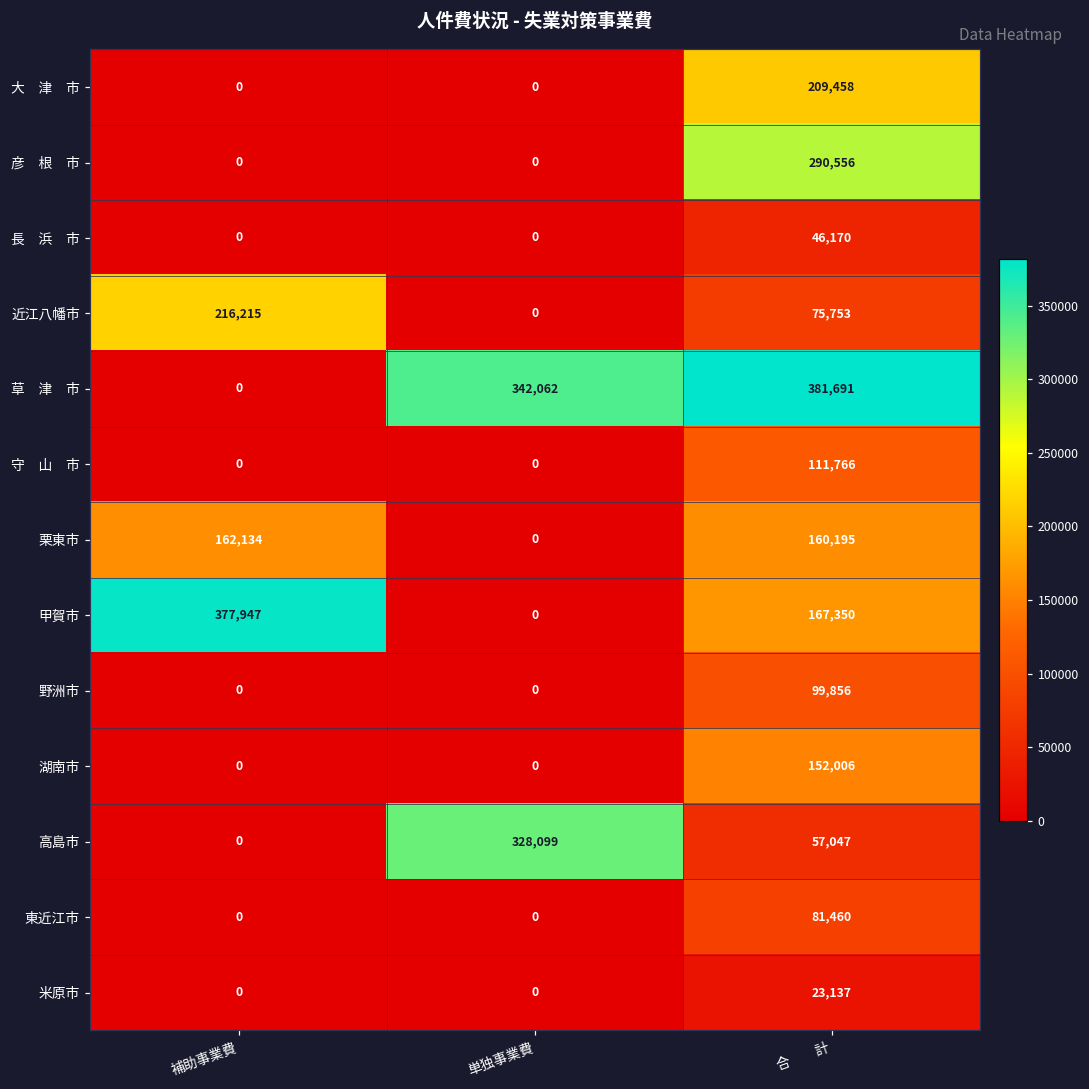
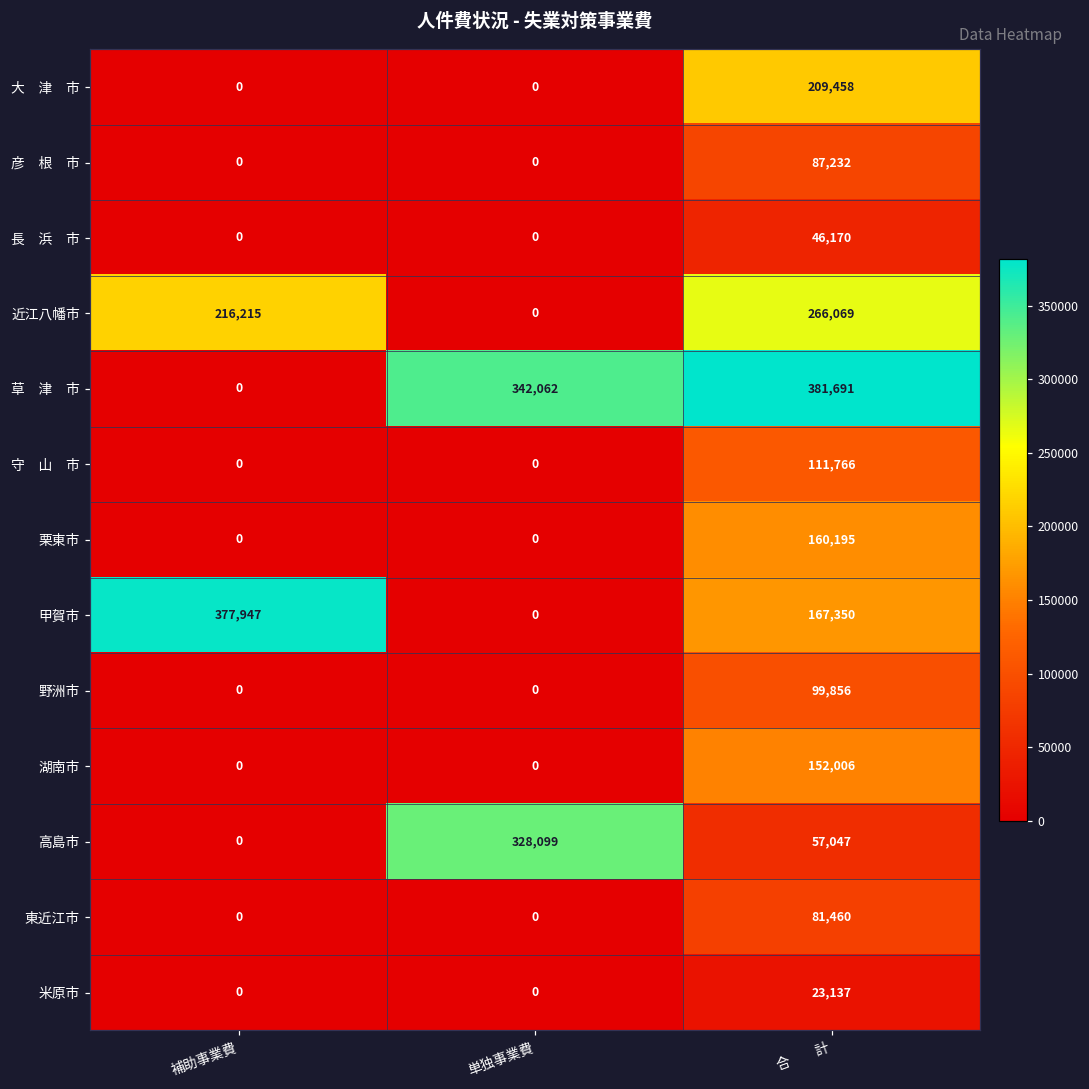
彦 根 市, 合 計: 290,556 -> 87,232
近江八幡市, 合 計: 75,753 -> 266,069
栗東市, 補助事業費: 162,134 -> 0
